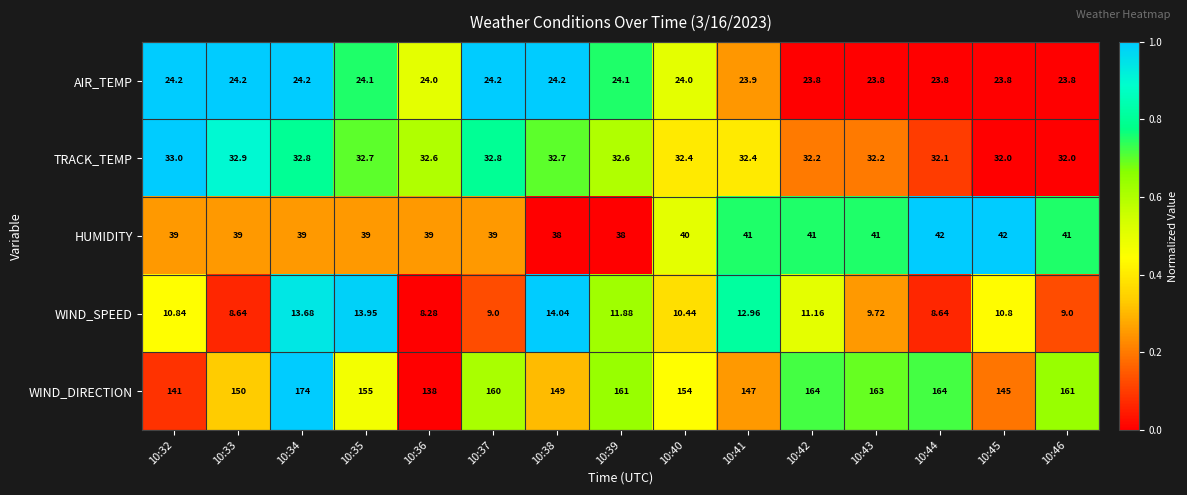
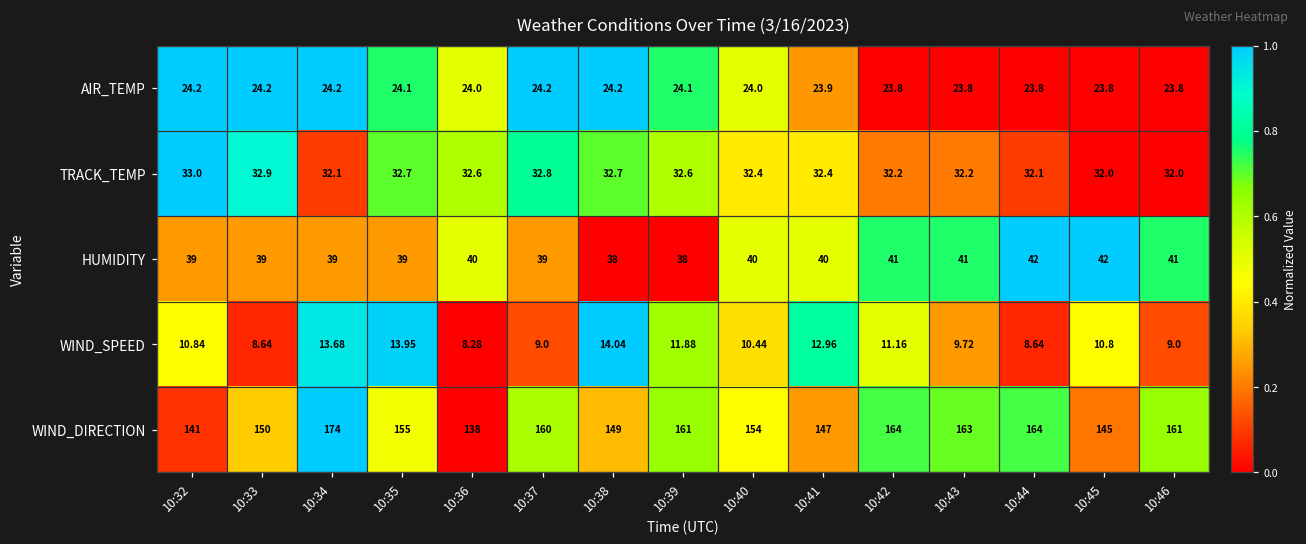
TRACK_TEMP, 10:34: 32.8 -> 32.1
HUMIDITY, 10:36: 39 -> 40
HUMIDITY, 10:41: 41 -> 40
